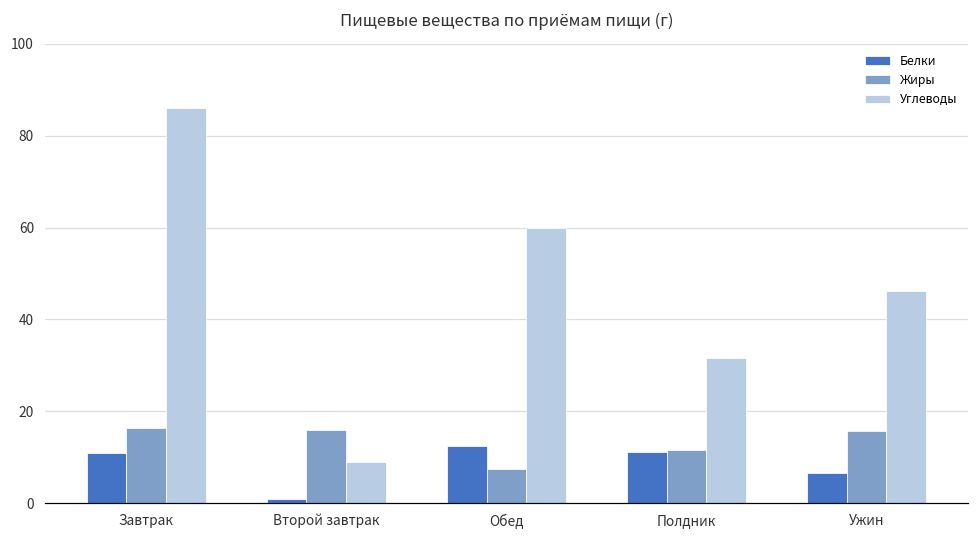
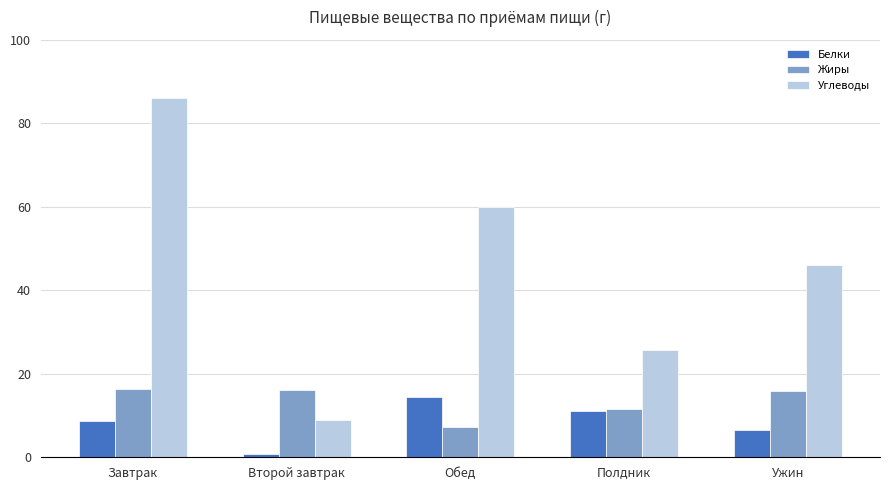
Белки, Завтрак: 11 -> 9
Белки, Обед: 13 -> 15
Углеводы, Полдник: 32 -> 26
